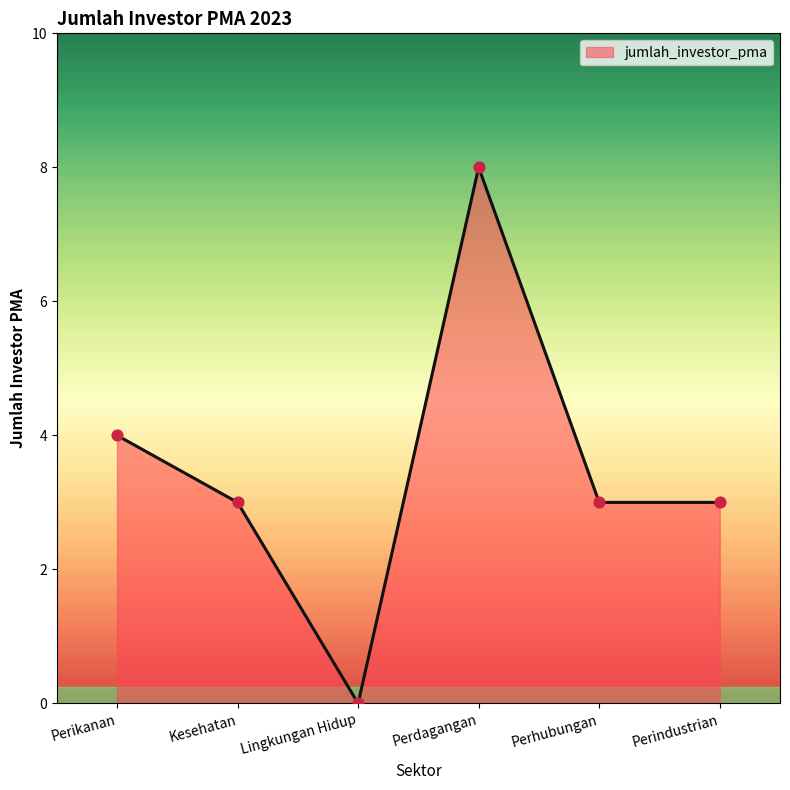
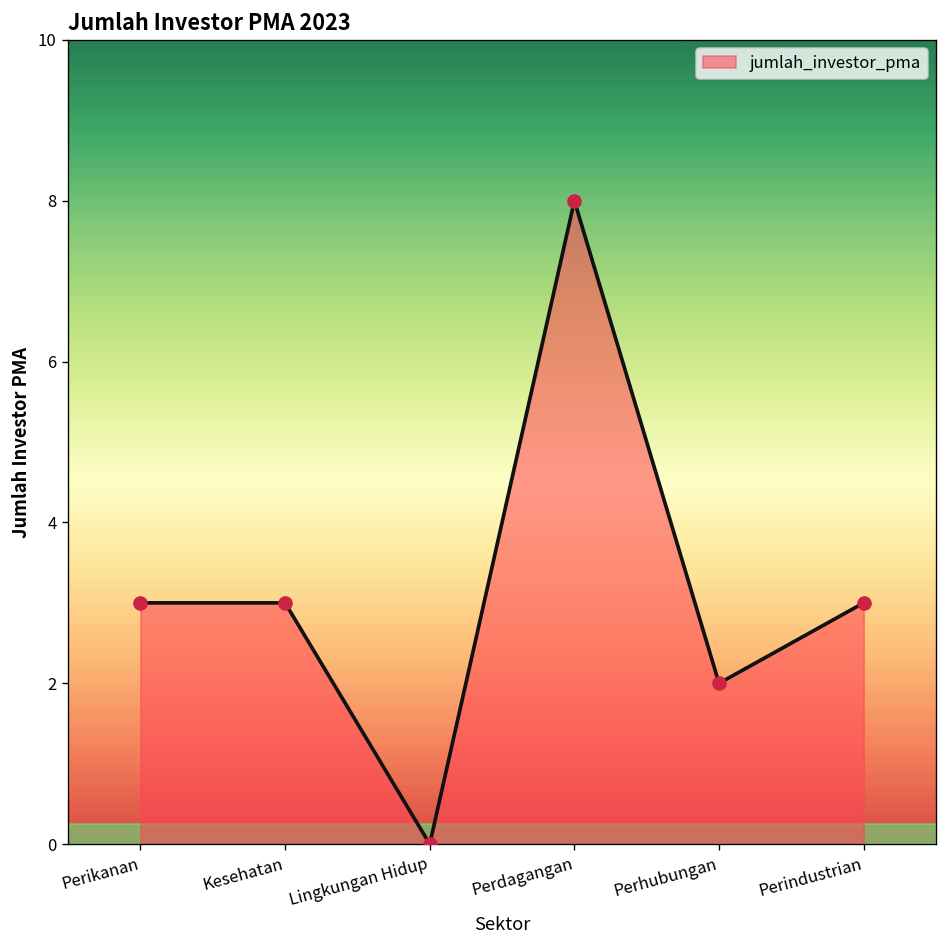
Perikanan: 4 -> 3
Perhubungan: 3 -> 2
